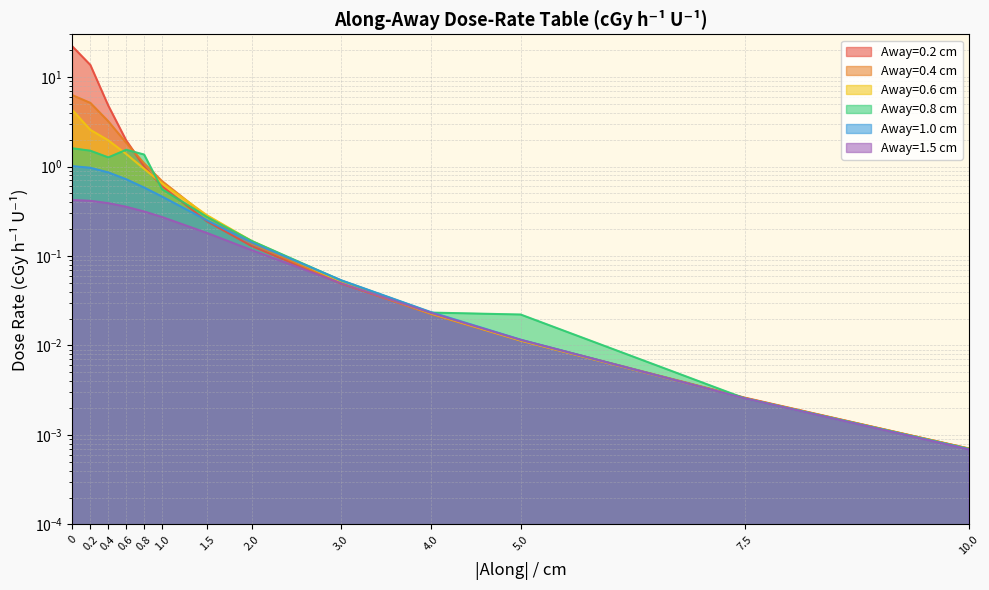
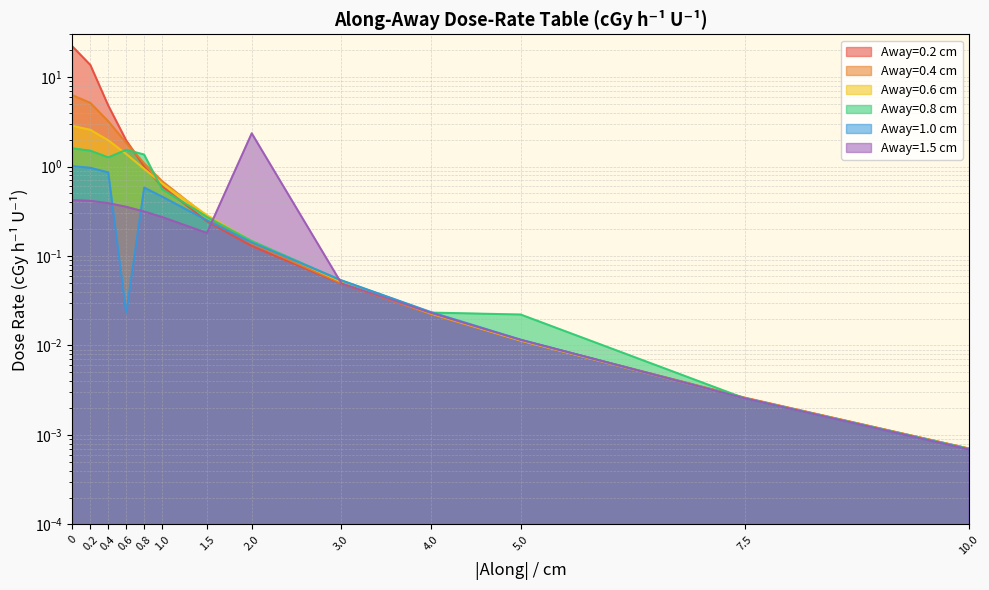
Away=0.6 cm, 0: 4 -> 2.8
Away=1.0 cm, 0.6: 0.7 -> 0.023
Away=1.5 cm, 2.0: 0.12 -> 2.4
